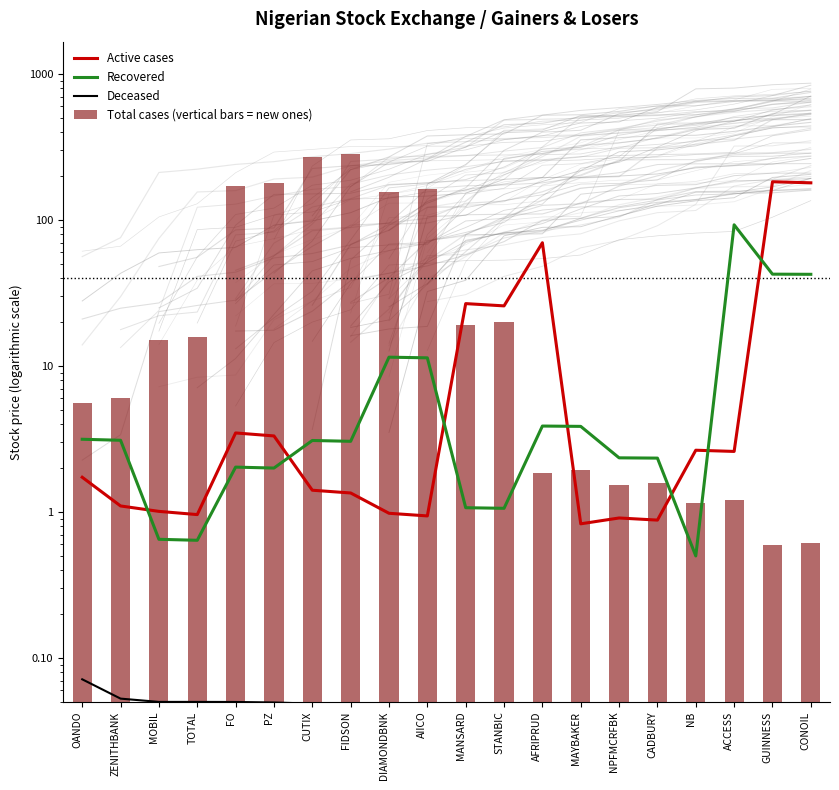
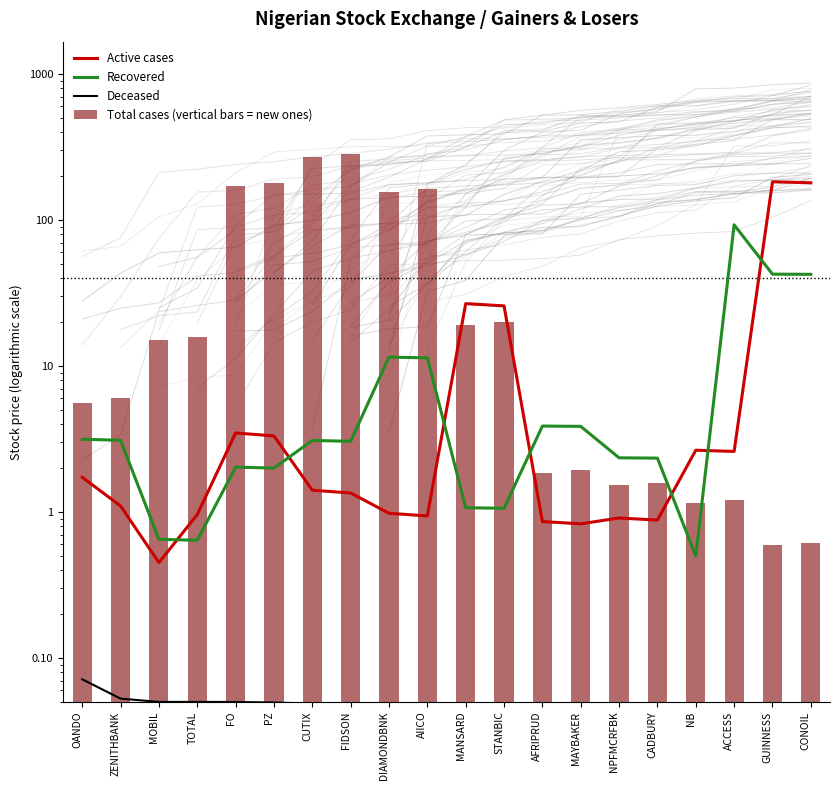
Active cases, MOBIL: 1.0 -> 0.45
Active cases, AFRIPRUD: 70 -> 0.9
